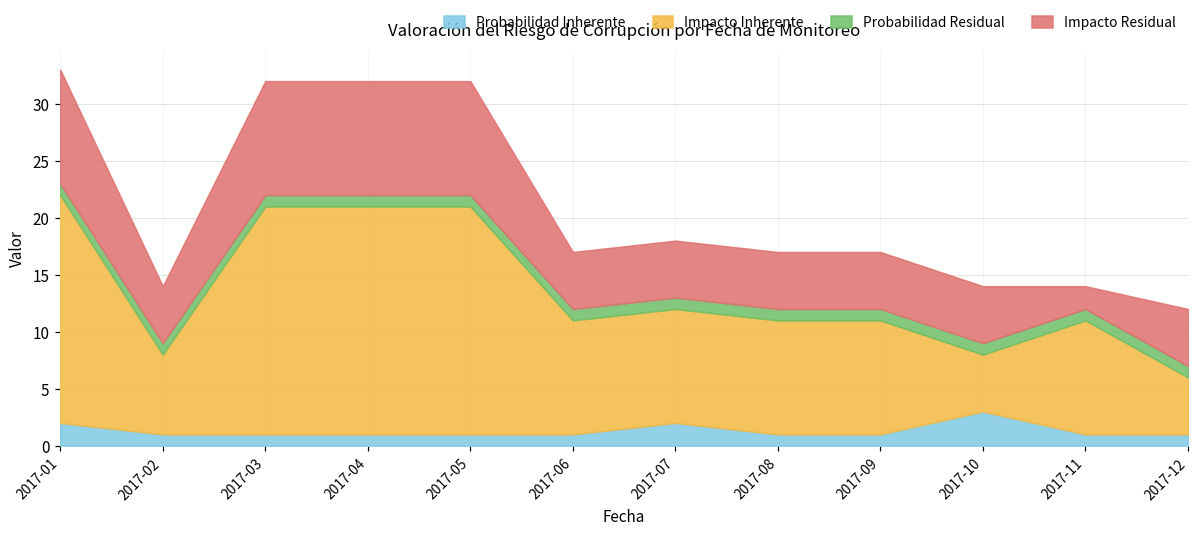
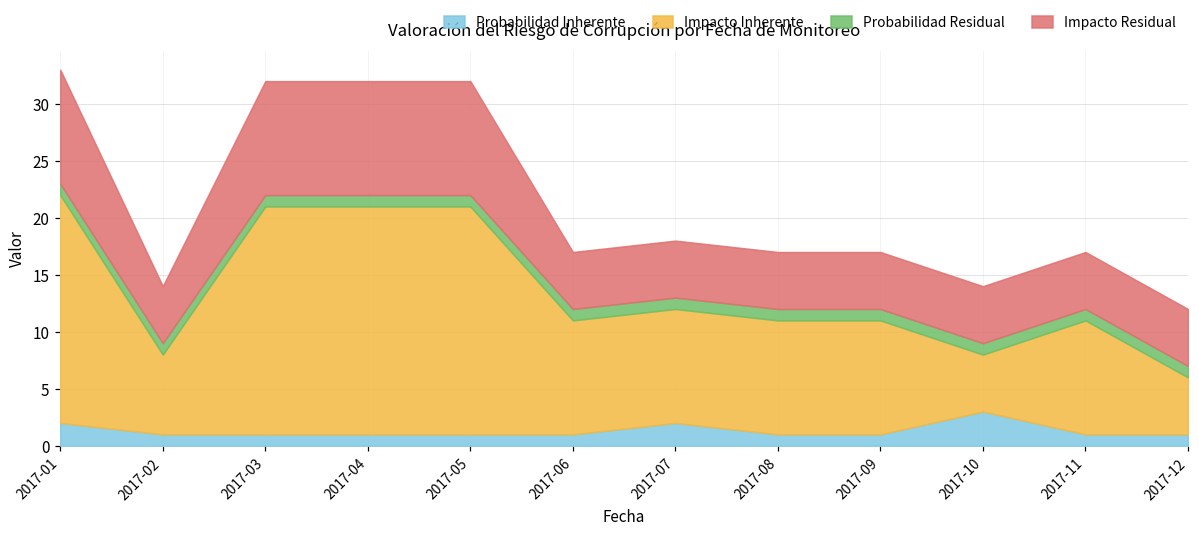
Impacto Residual, 2017-11: 2 -> 5
